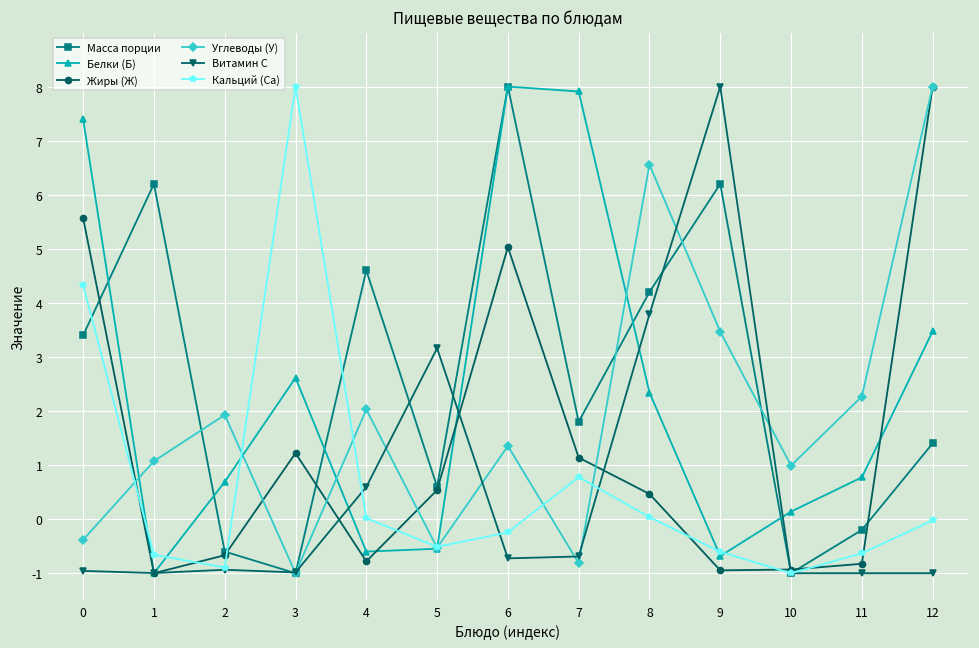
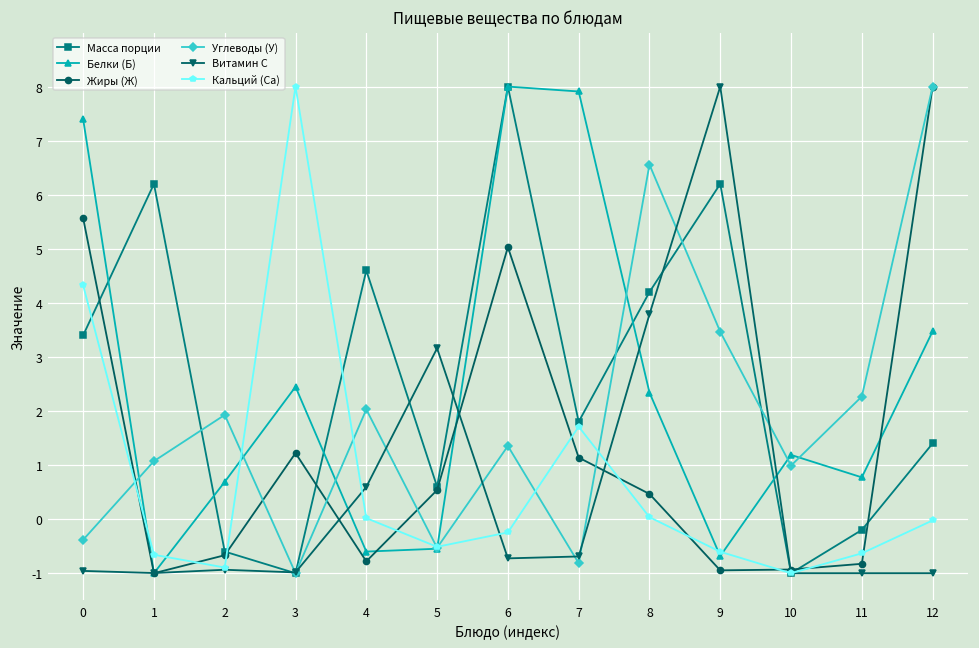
Белки (Б), 3: 2.6 -> 2.4
Кальций (Са), 7: 0.8 -> 1.7
Белки (Б), 10: 0.1 -> 1.2
